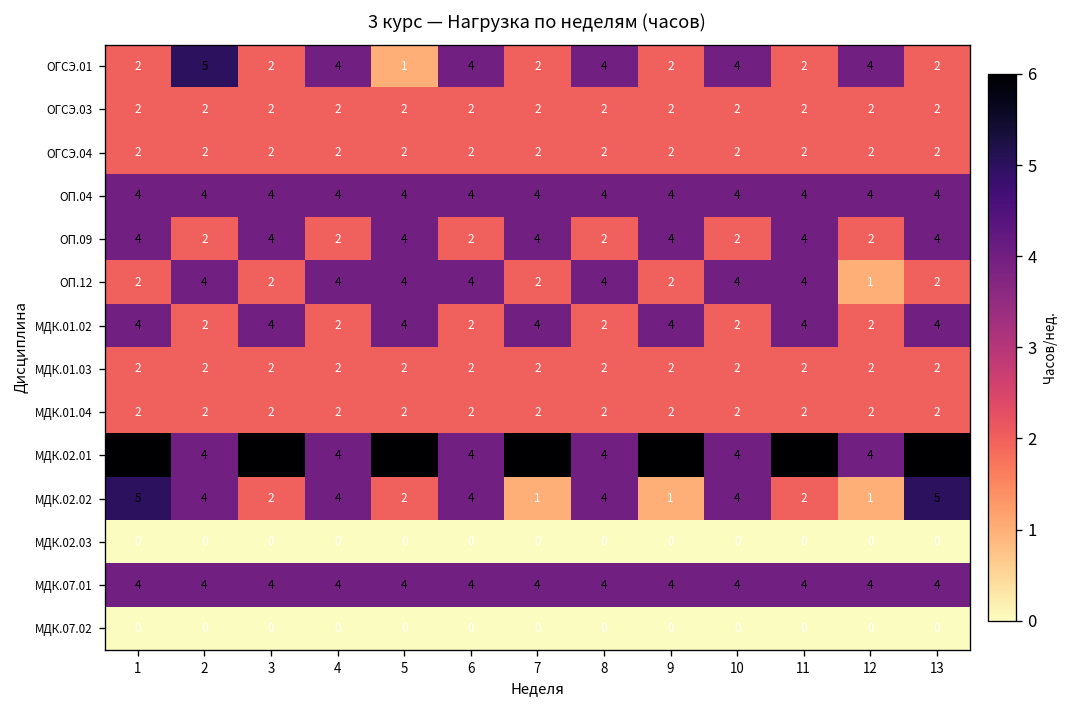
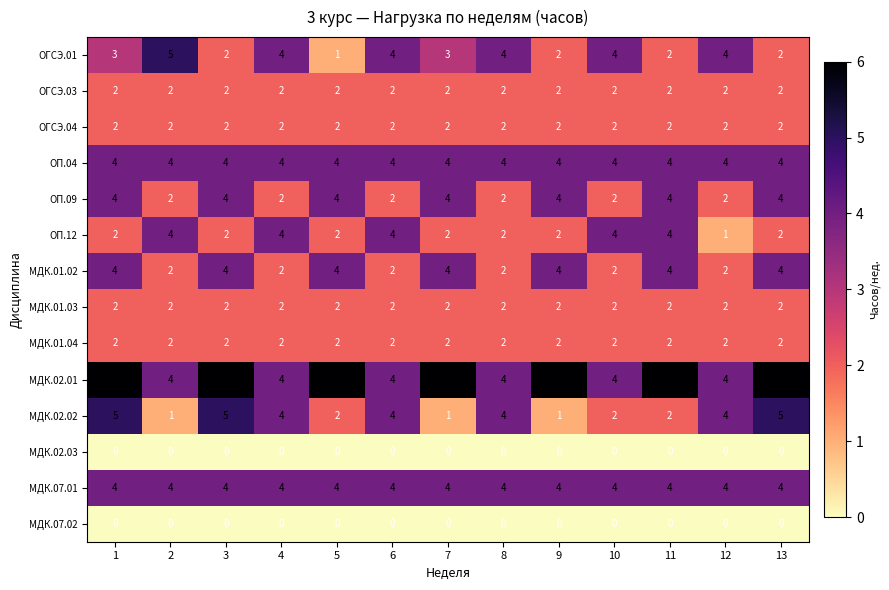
ОГСЭ.01, 1: 2 -> 3
ОГСЭ.01, 7: 2 -> 3
ОП.12, 5: 4 -> 2
ОП.12, 8: 4 -> 2
МДК.02.02, 2: 4 -> 1
МДК.02.02, 3: 2 -> 5
МДК.02.02, 10: 4 -> 2
МДК.02.02, 12: 1 -> 4
